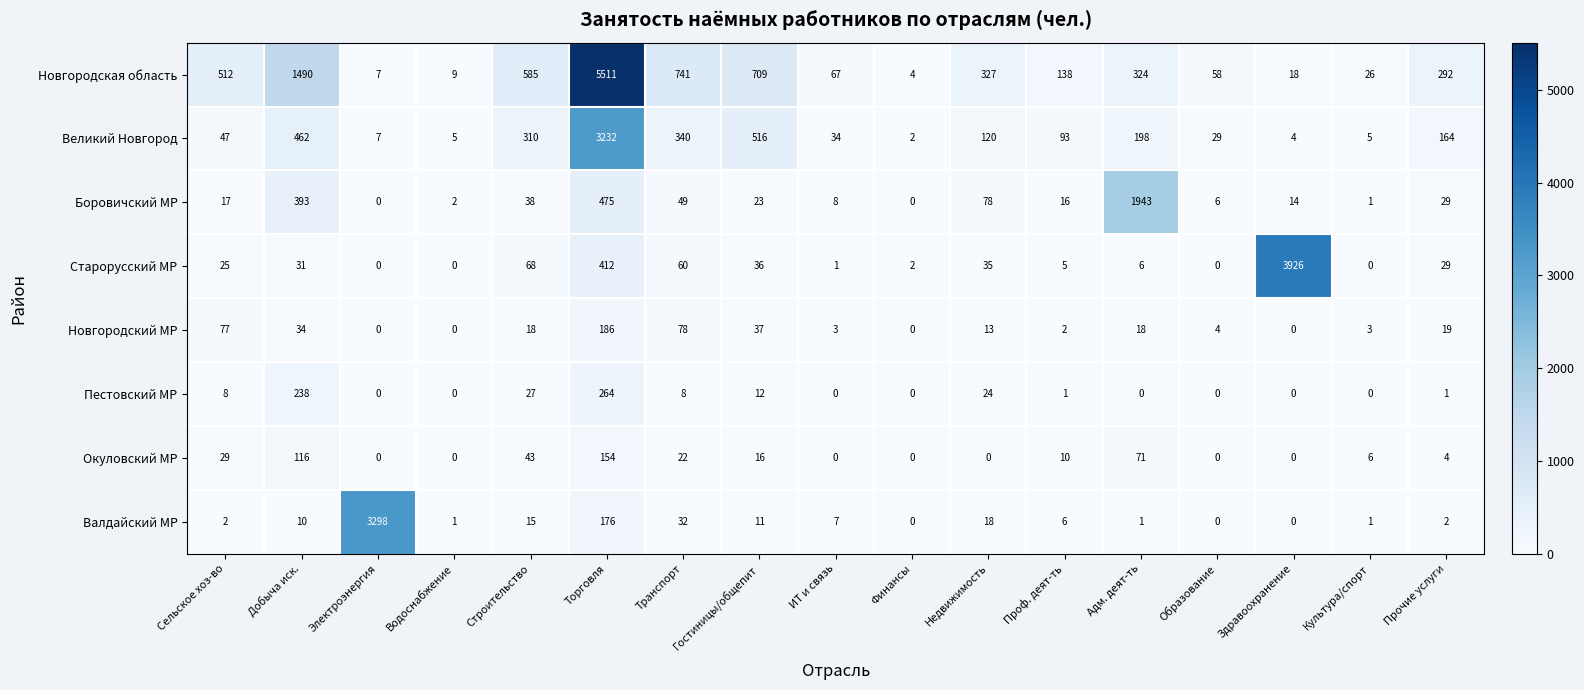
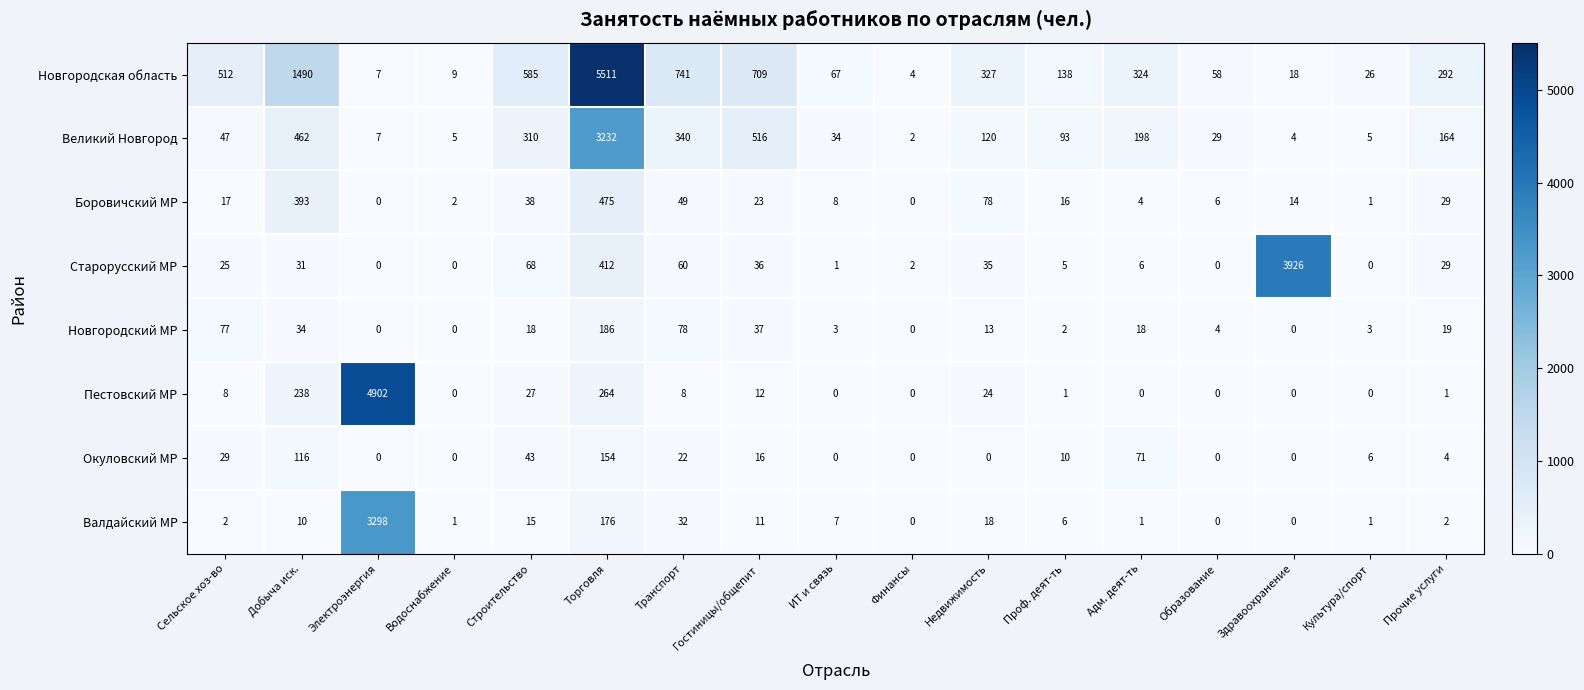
Боровичский МР, Адм. деят-ть: 1943 -> 4
Пестовский МР, Электроэнергия: 0 -> 4902
